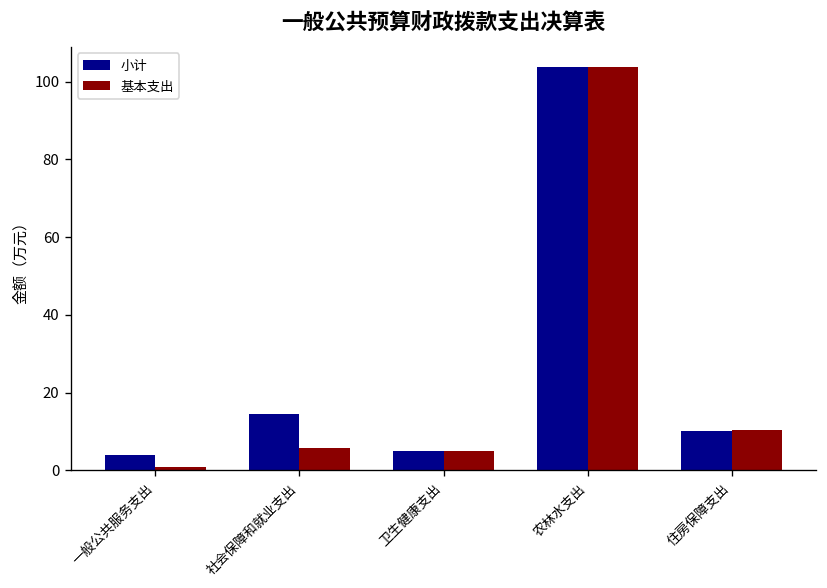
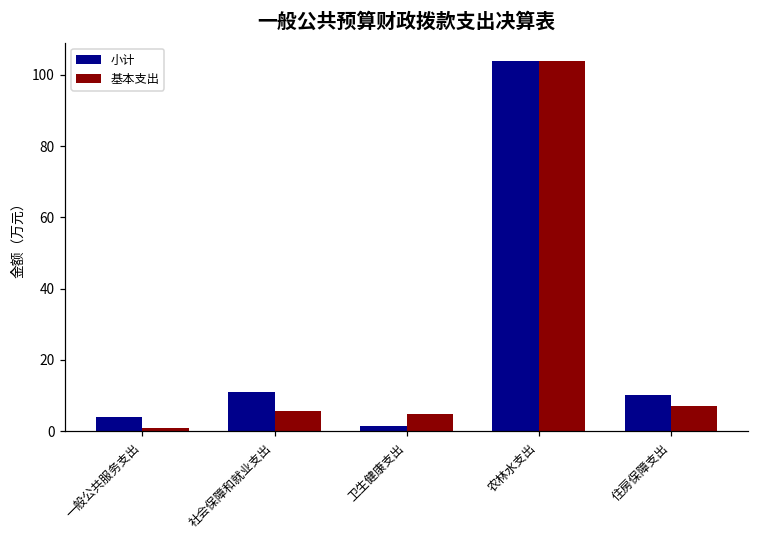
小计, 社会保障和就业支出: 15 -> 11
小计, 卫生健康支出: 5 -> 2
基本支出, 住房保障支出: 10 -> 7
